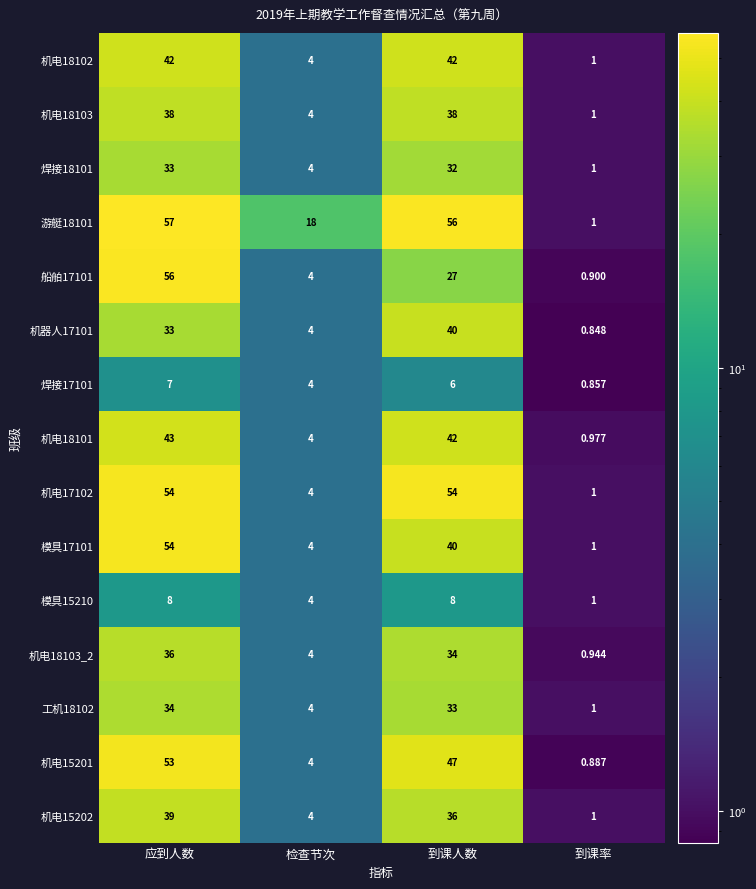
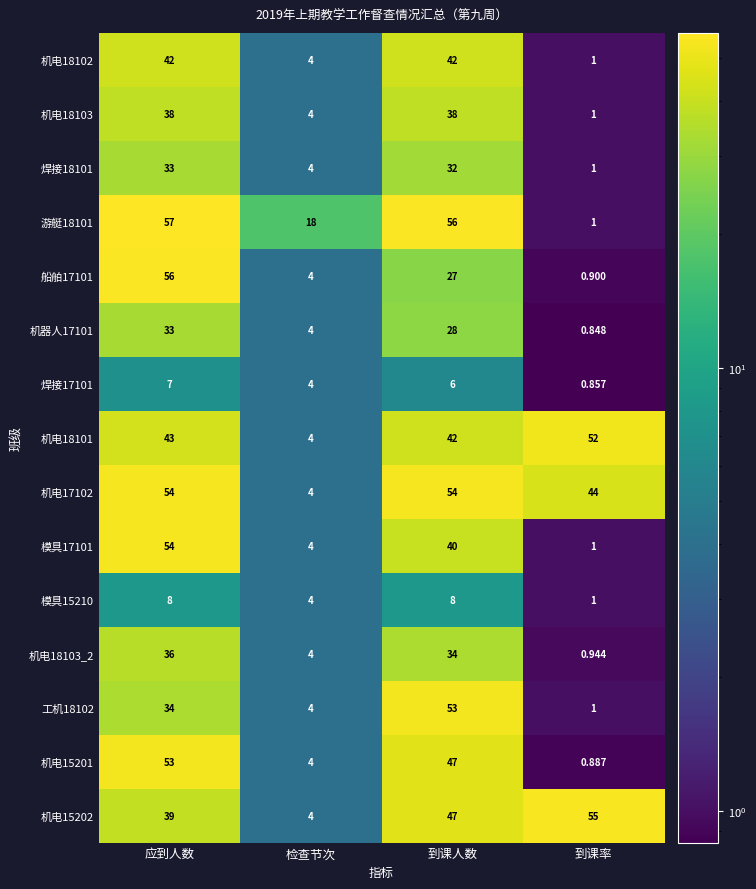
机器人17101, 到课人数: 40 -> 28
机电18101, 到课率: 0.977 -> 52
机电17102, 到课率: 1 -> 44
工机18102, 到课人数: 33 -> 53
机电15202, 到课人数: 36 -> 47
机电15202, 到课率: 1 -> 55
